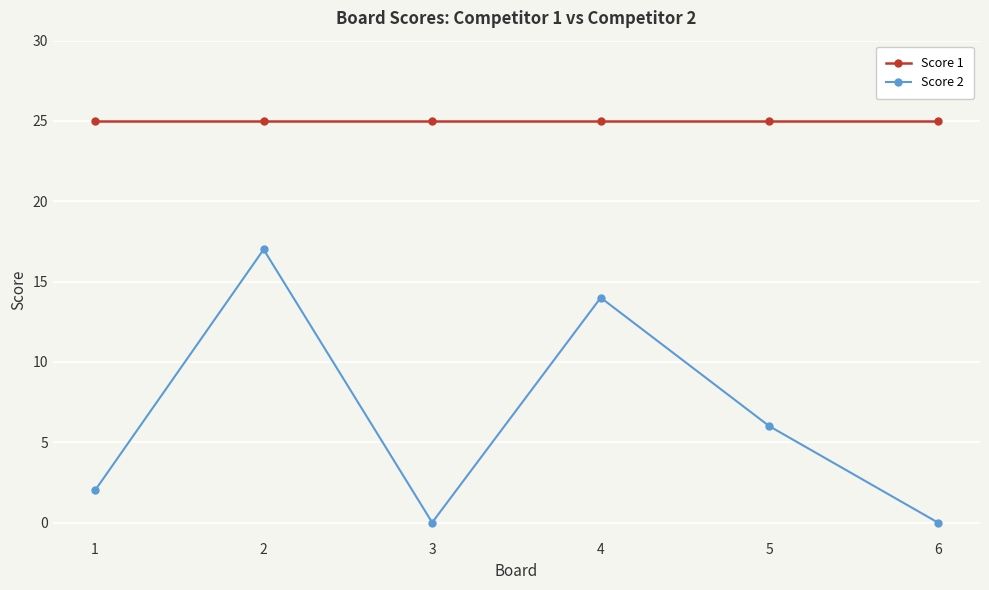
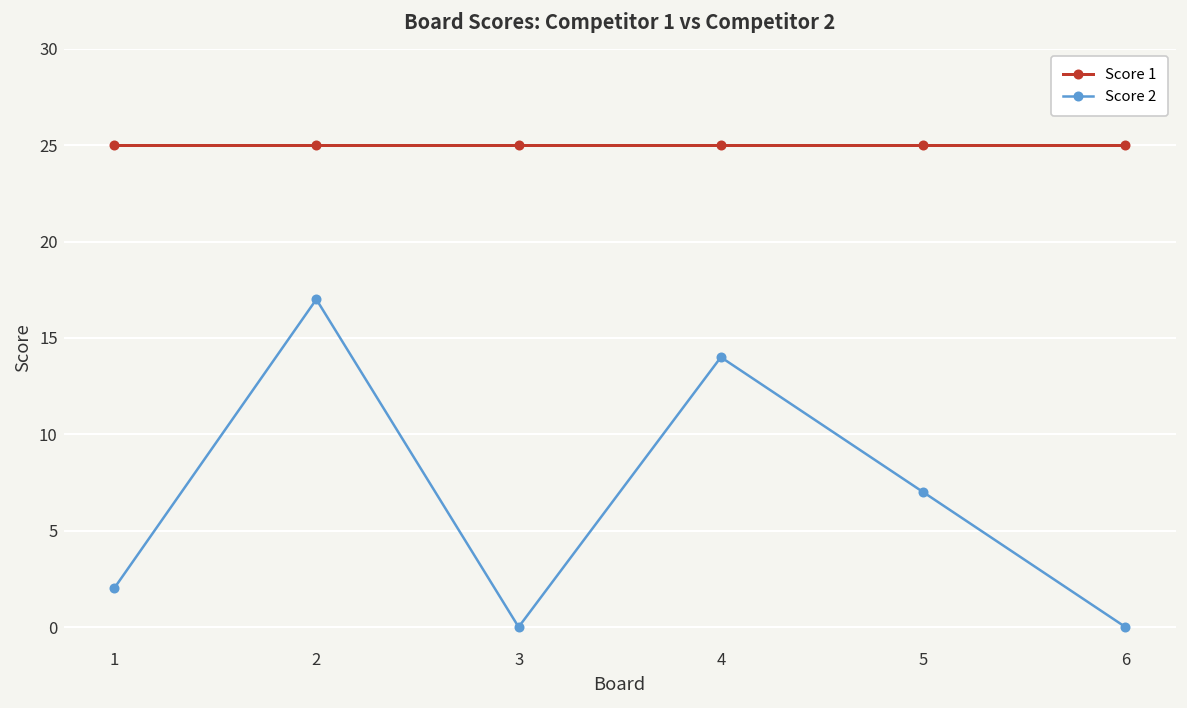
Score 2, 5: 6 -> 7
